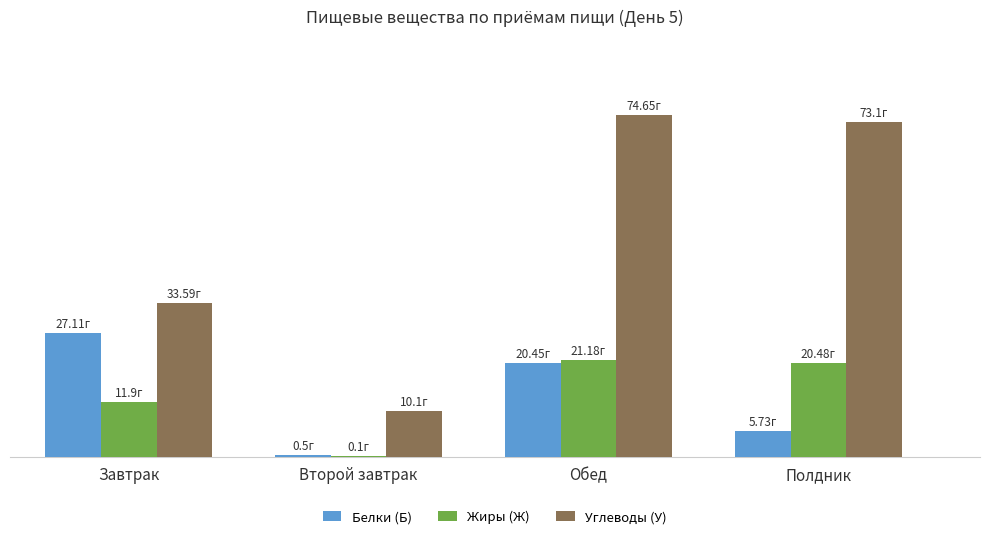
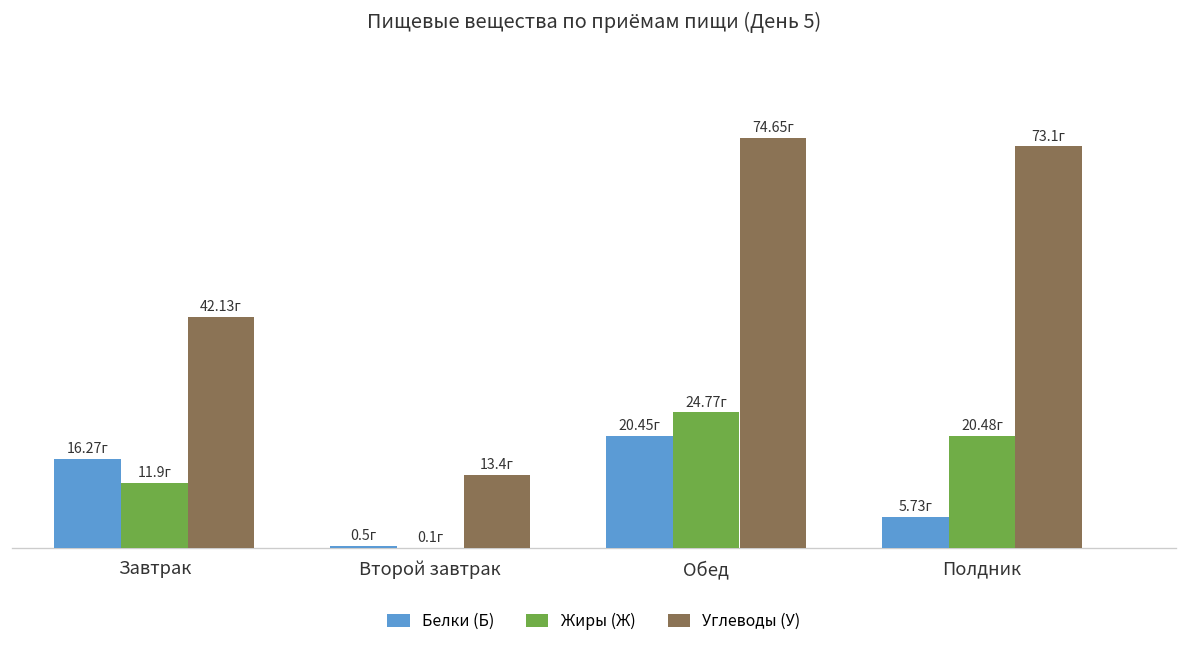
Белки (Б), Завтрак: 27.11г -> 16.27г
Углеводы (У), Завтрак: 33.59г -> 42.13г
Углеводы (У), Второй завтрак: 10.1г -> 13.4г
Жиры (Ж), Обед: 21.18г -> 24.77г
